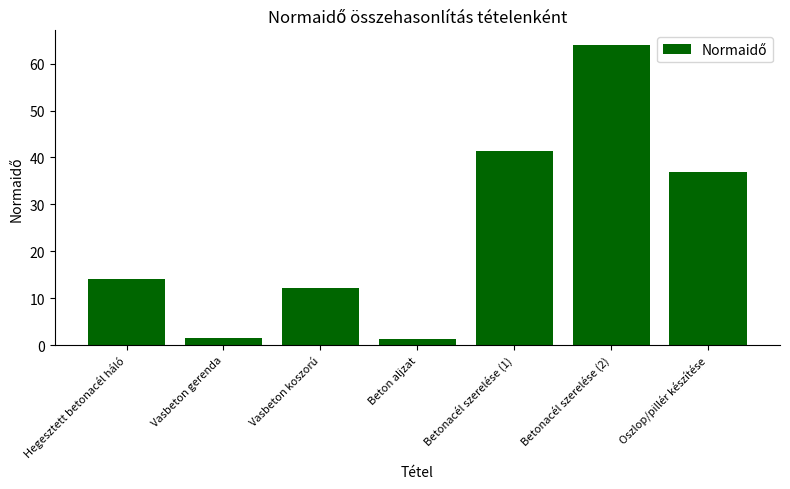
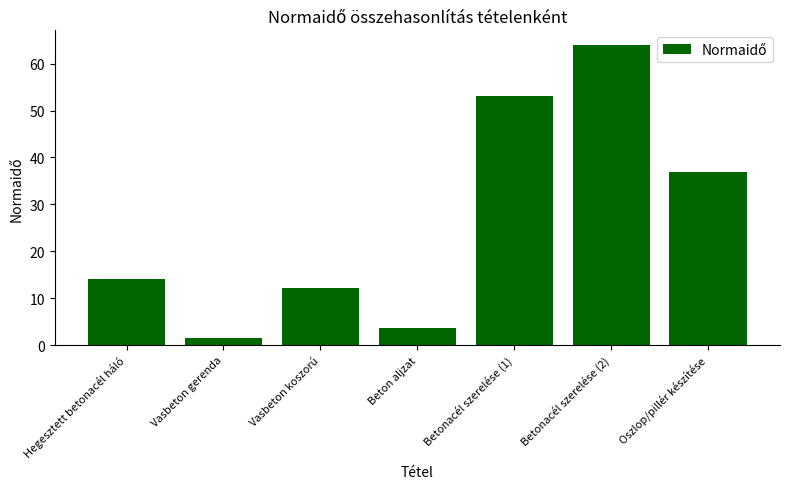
Beton aljzat: 1 -> 4
Betonacél szerelése (1): 41 -> 53
